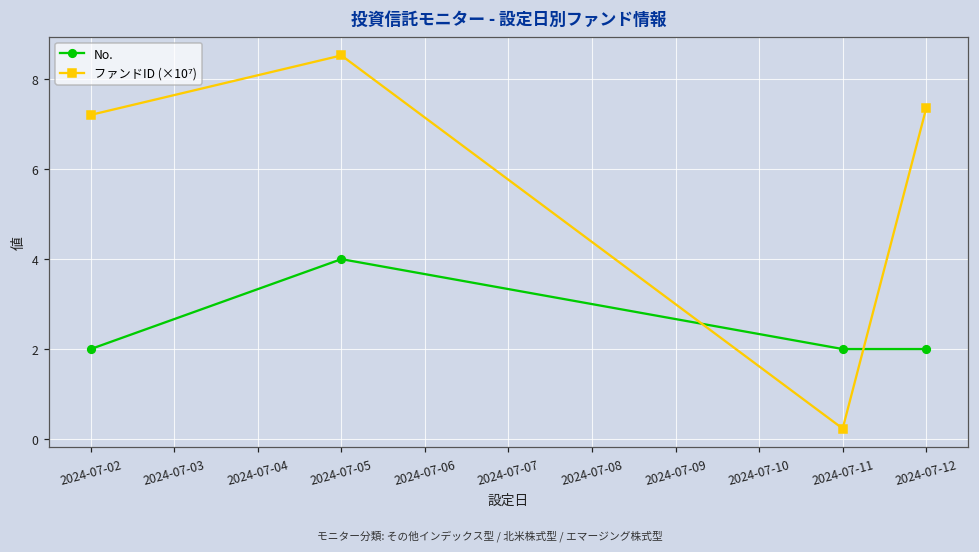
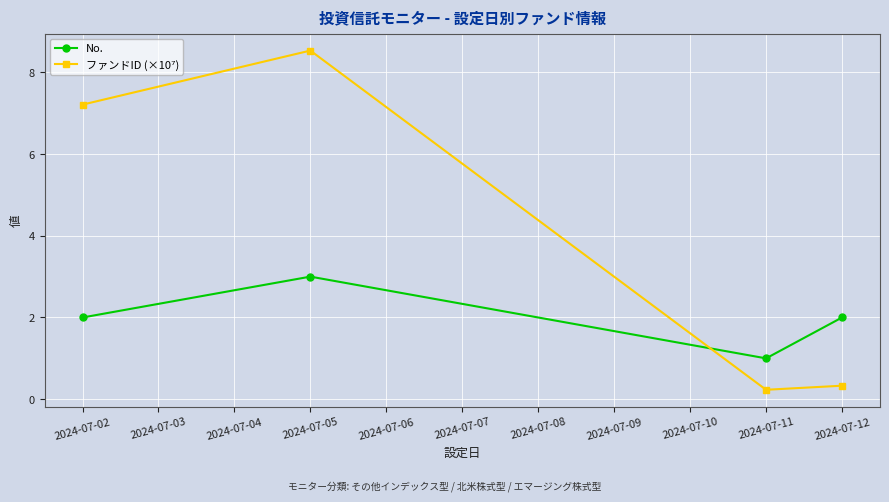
No., 2024-07-05: 4 -> 3
No., 2024-07-11: 2 -> 1
ファンドID (×10⁷), 2024-07-12: 7.4 -> 0.3
